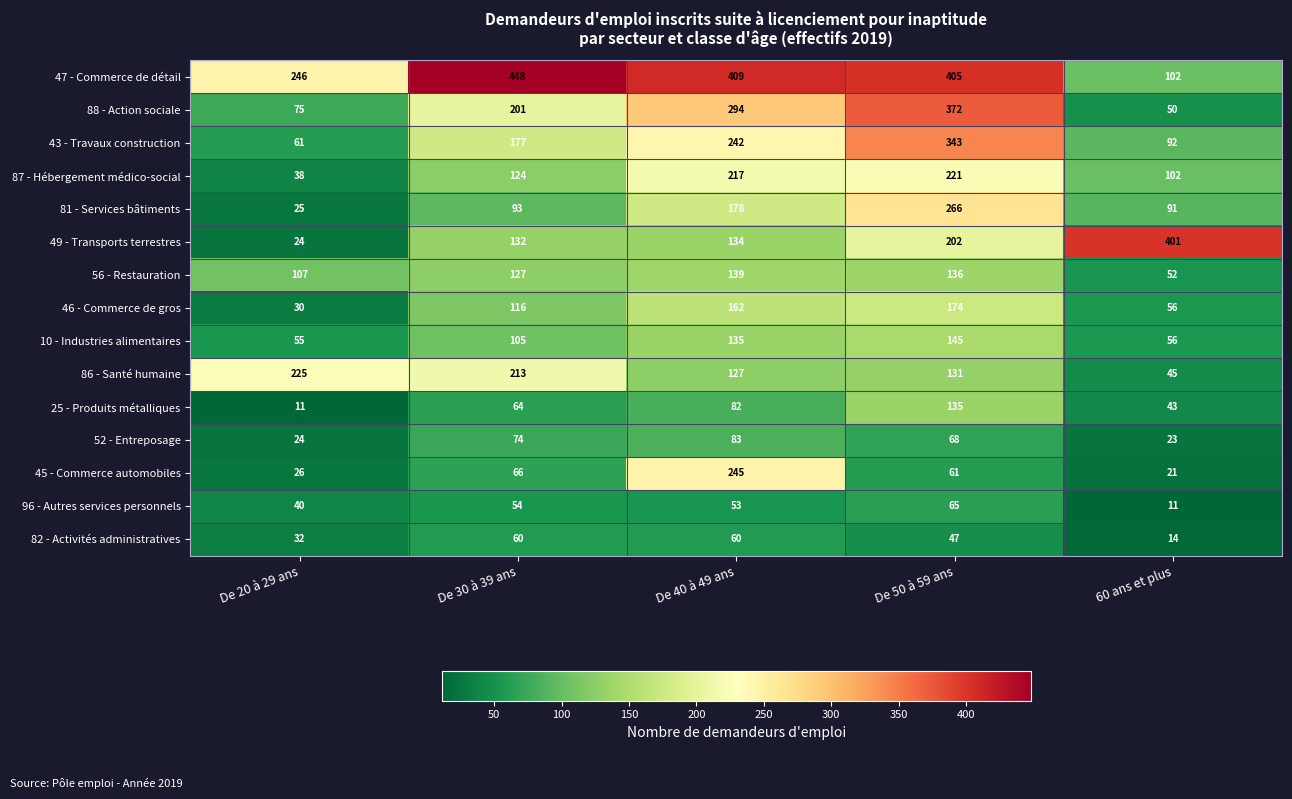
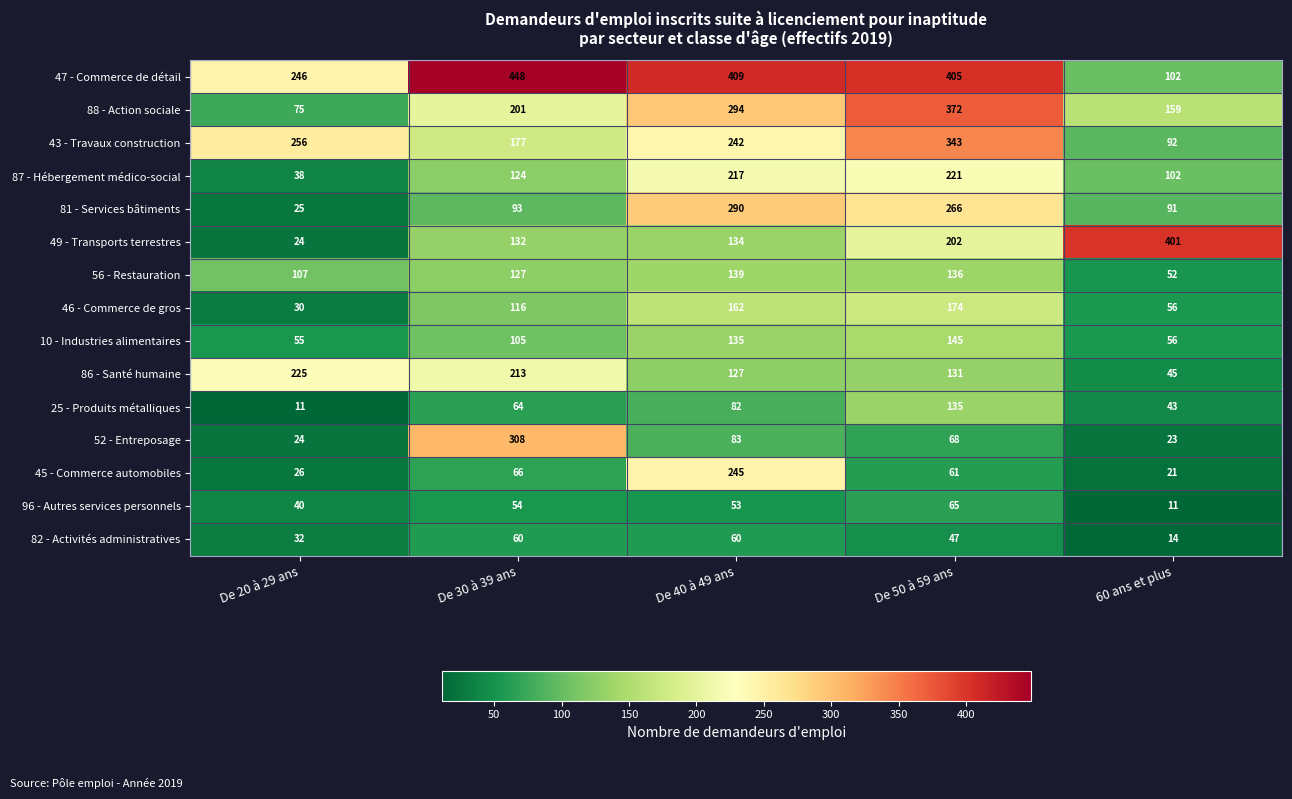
88 - Action sociale, 60 ans et plus: 50 -> 159
43 - Travaux construction, De 20 à 29 ans: 61 -> 256
81 - Services bâtiments, De 40 à 49 ans: 178 -> 290
52 - Entreposage, De 30 à 39 ans: 74 -> 308
